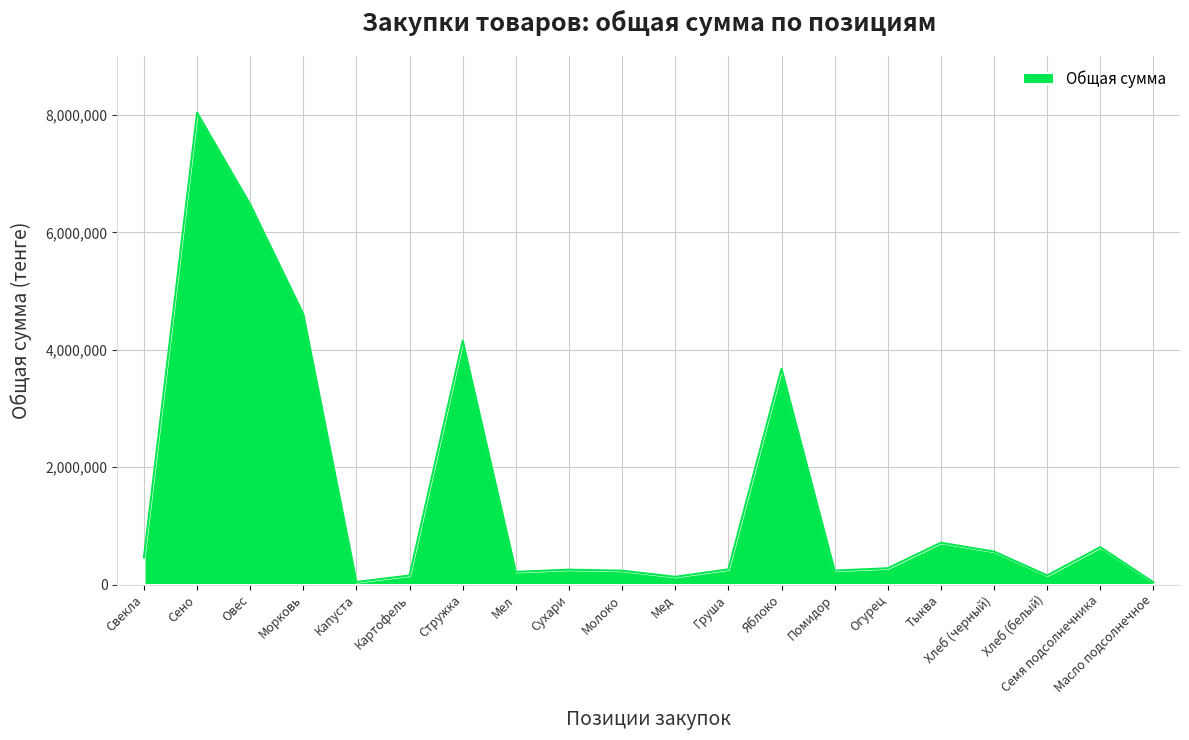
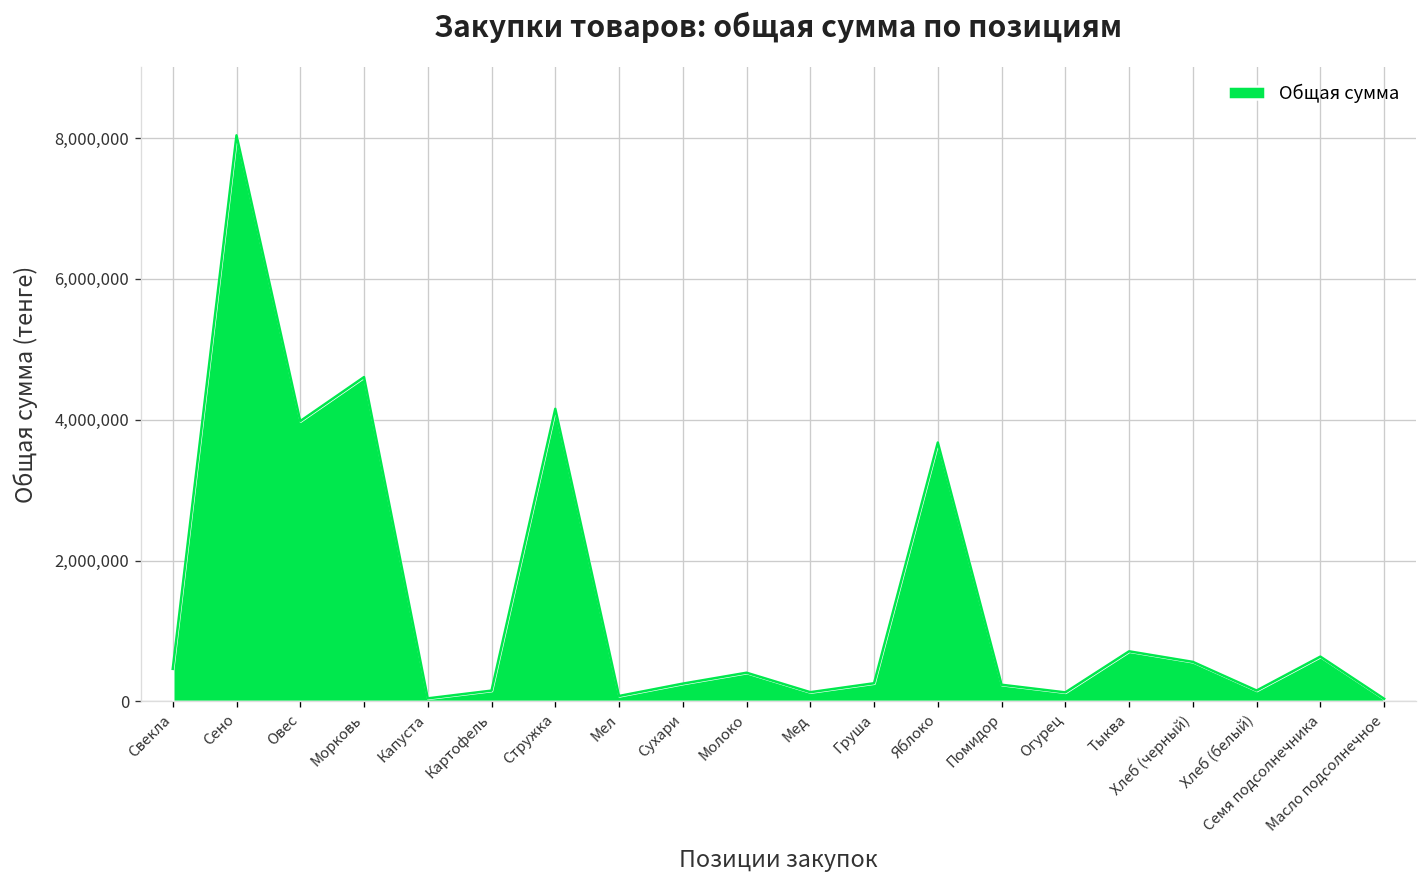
Овес: 6,500,000 -> 4,000,000
Мел: 200,000 -> 100,000
Молоко: 200,000 -> 400,000
Огурец: 300,000 -> 100,000
